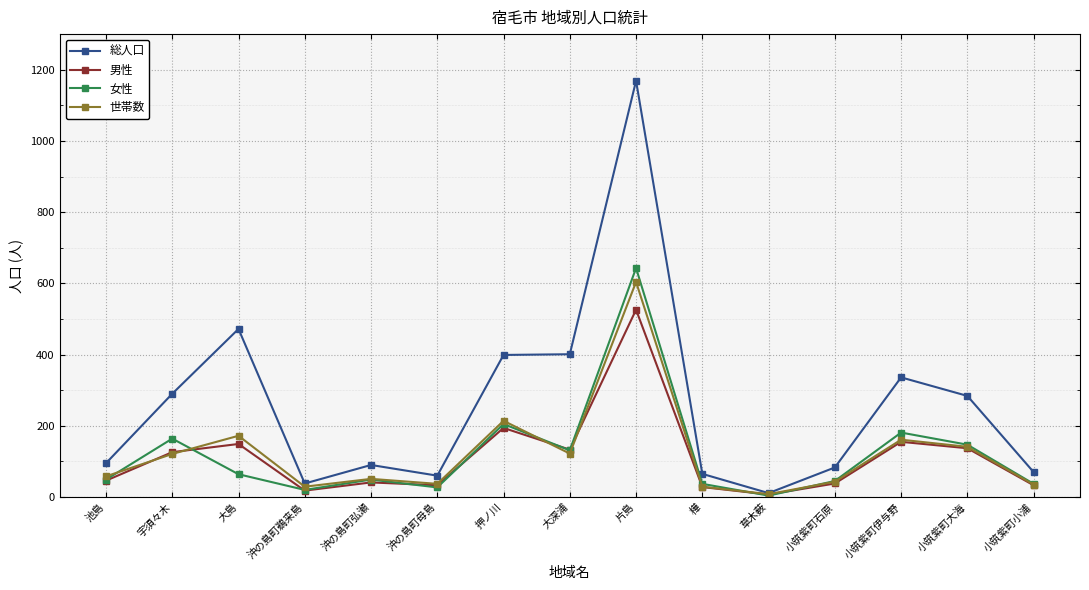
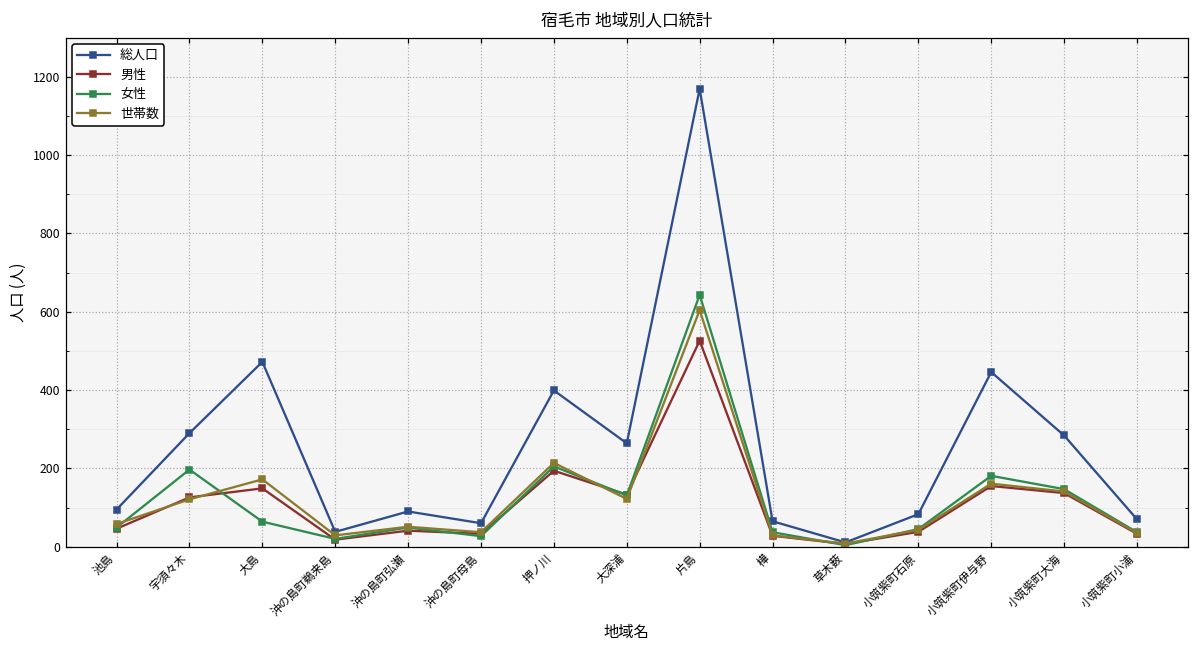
女性, 宇須々木: 160 -> 200
総人口, 大深浦: 400 -> 260
総人口, 小筑紫町伊与野: 340 -> 450
